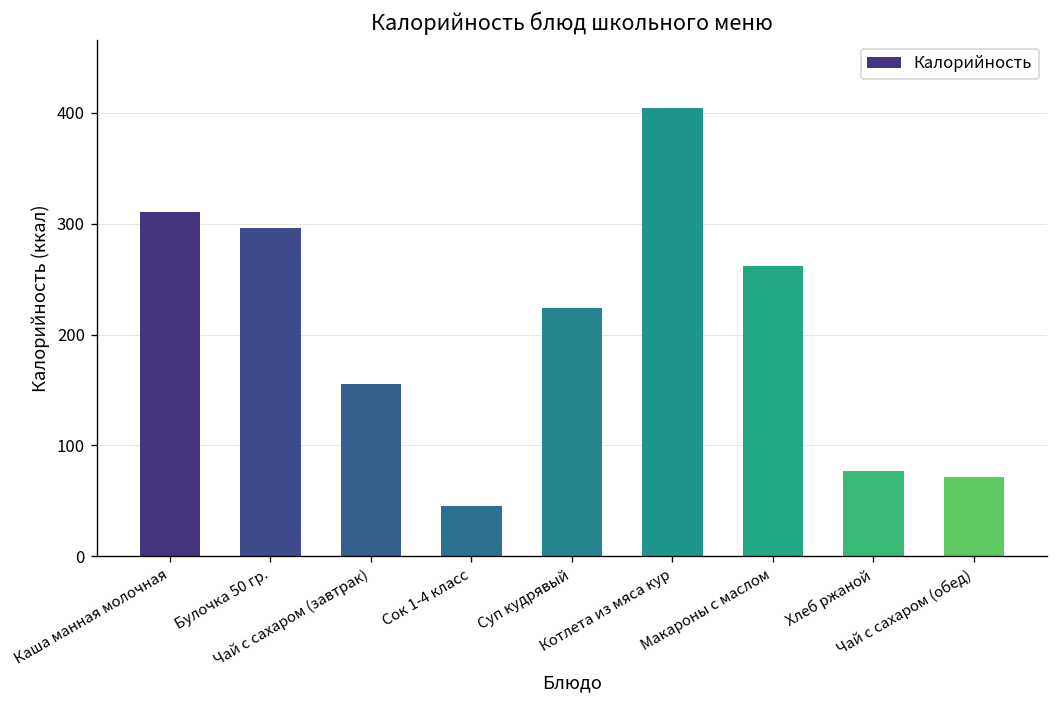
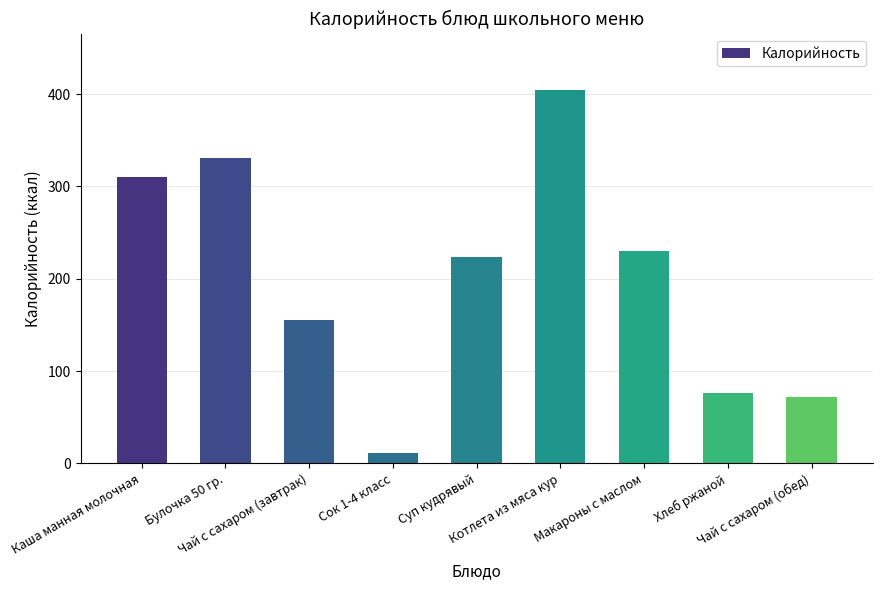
Булочка 50 гр.: 300 -> 330
Сок 1-4 класс: 50 -> 10
Макароны с маслом: 260 -> 230
